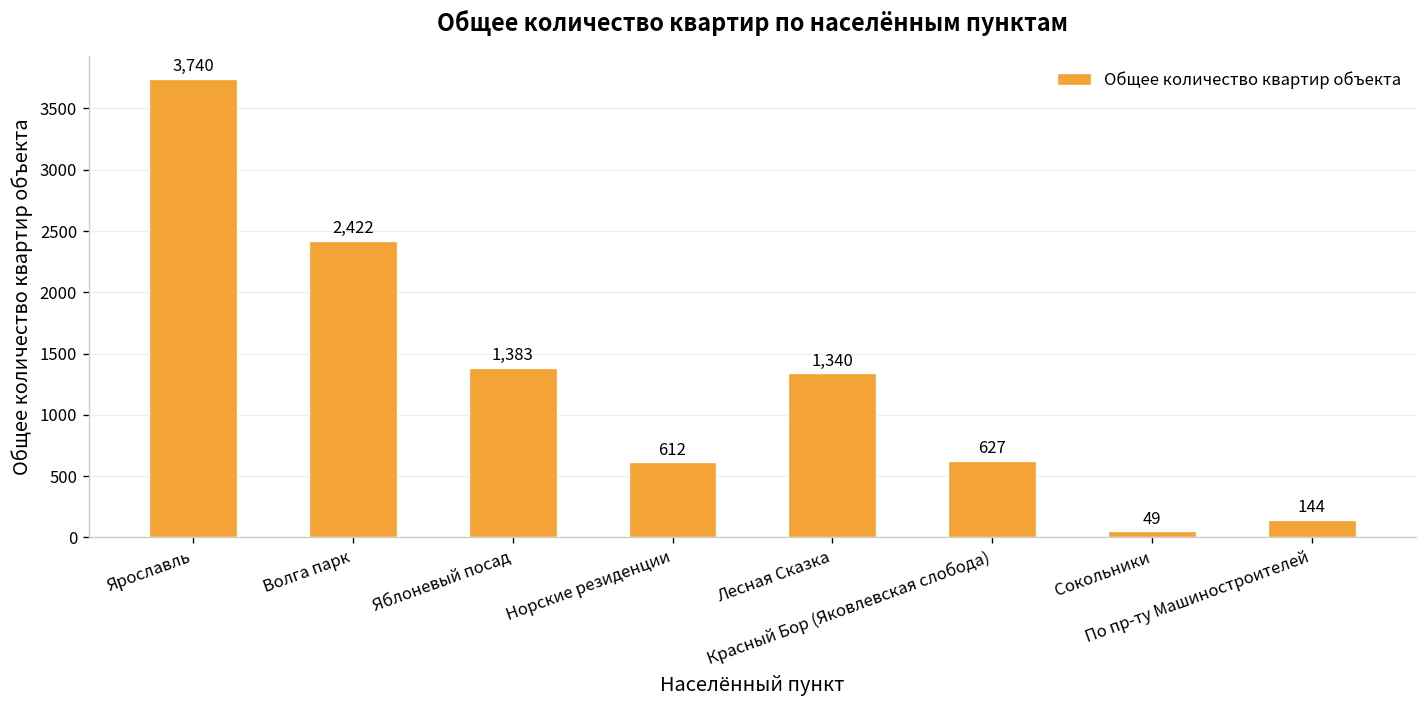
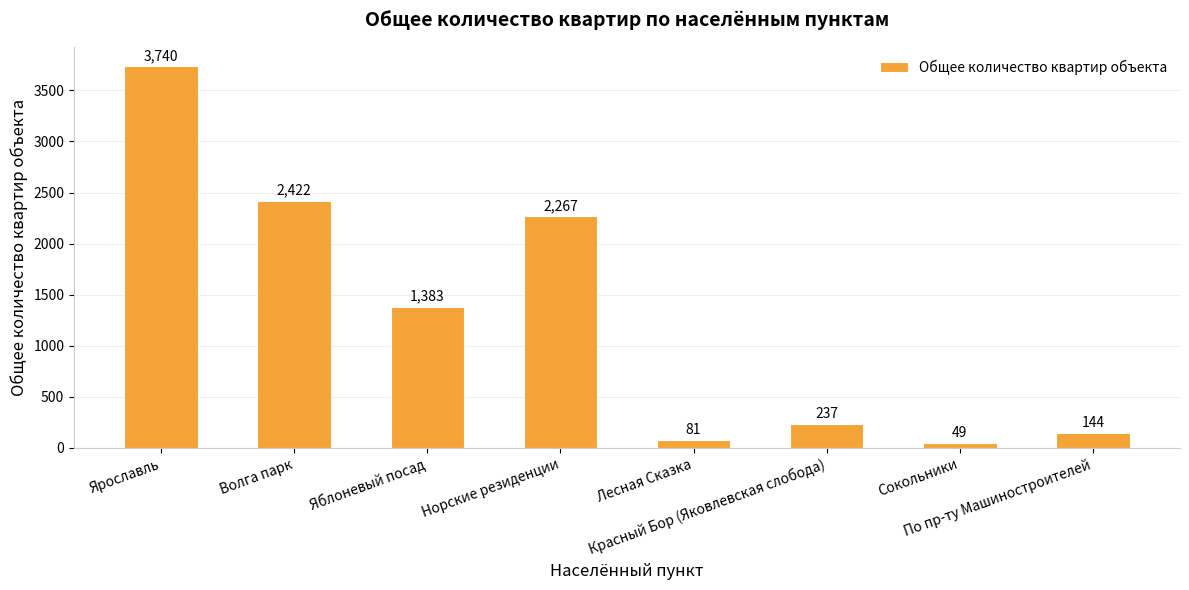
Норские резиденции: 612 -> 2,267
Лесная Сказка: 1,340 -> 81
Красный Бор (Яковлевская слобода): 627 -> 237
